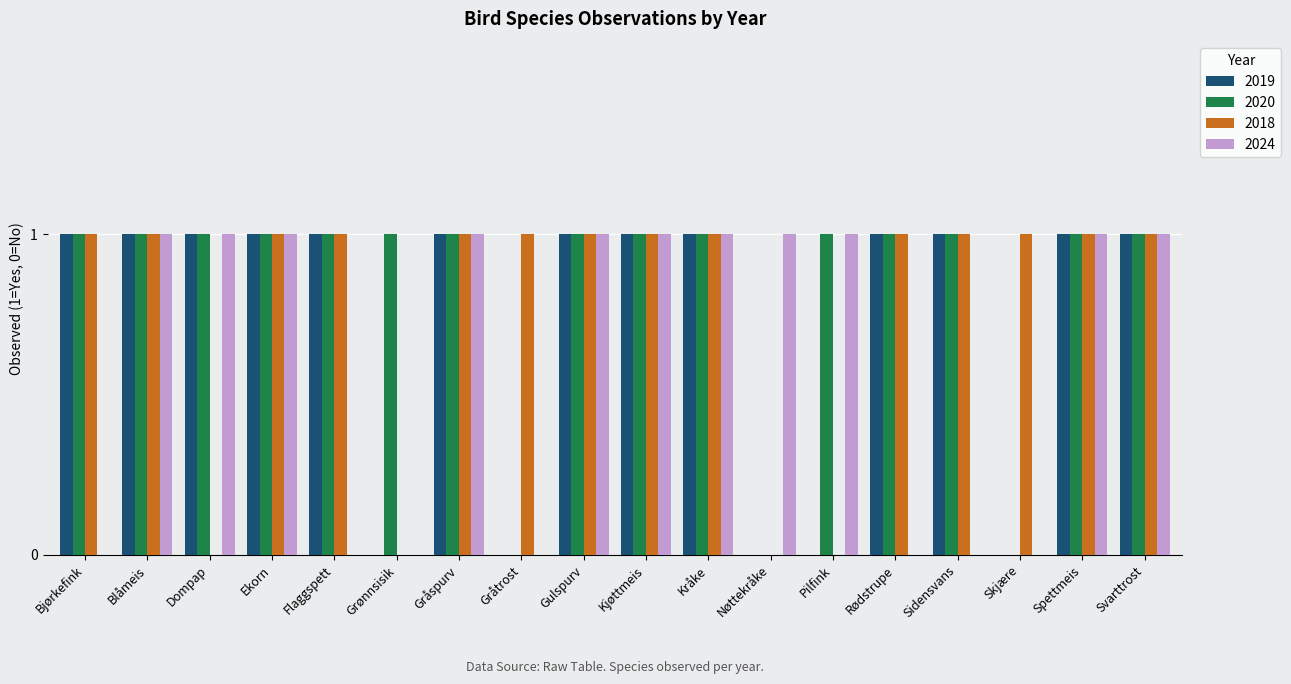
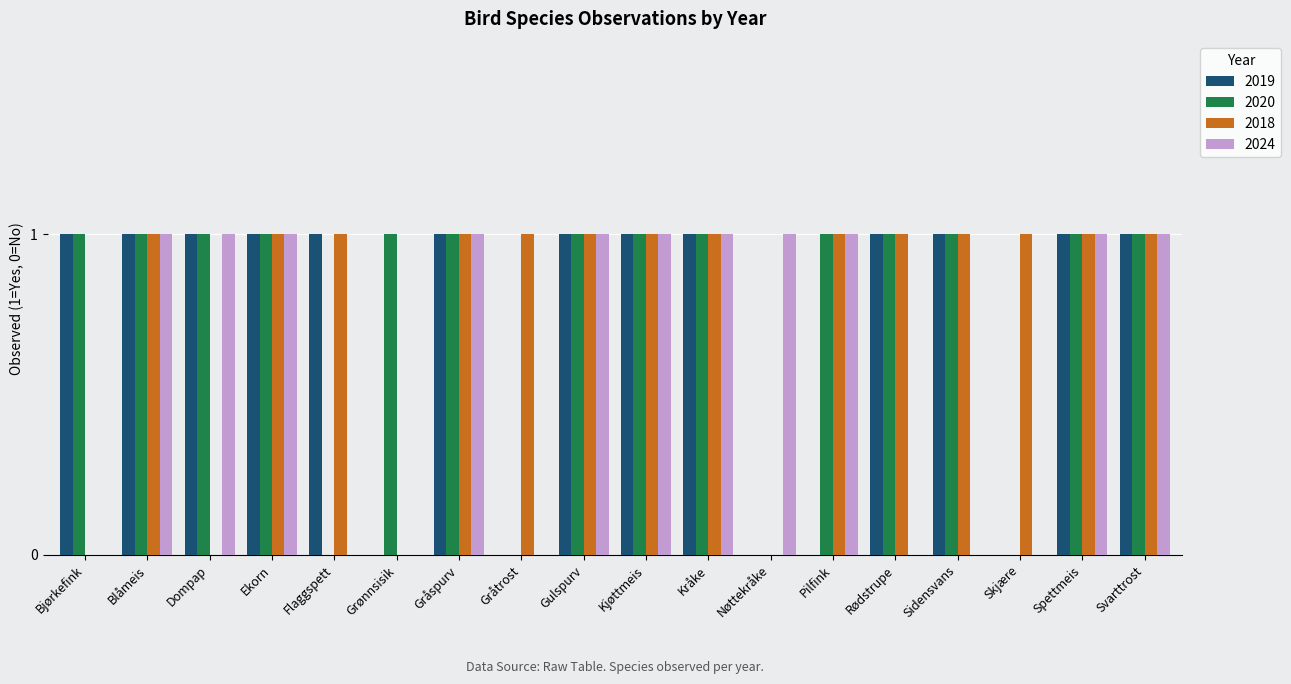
2018, Bjørkefink: 1 -> 0
2020, Flaggspett: 1 -> 0
2018, Pilfink: 0 -> 1
